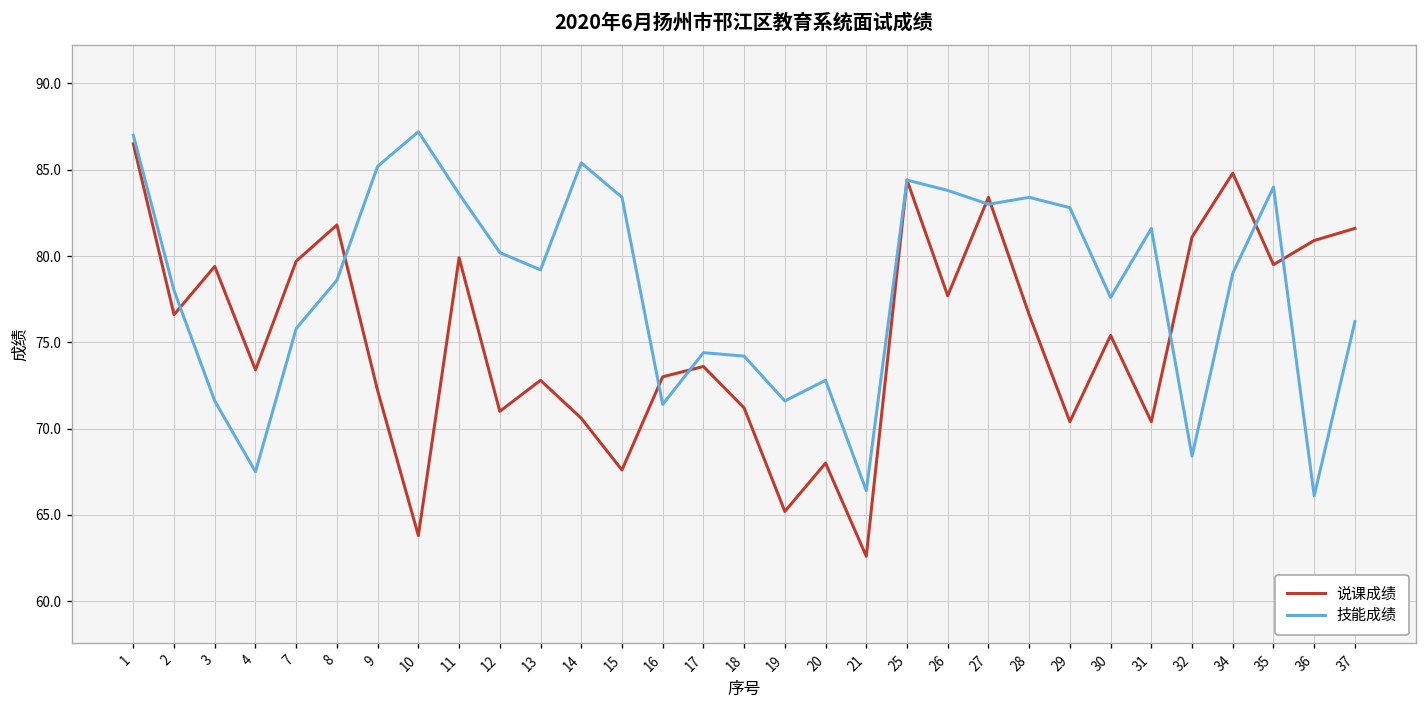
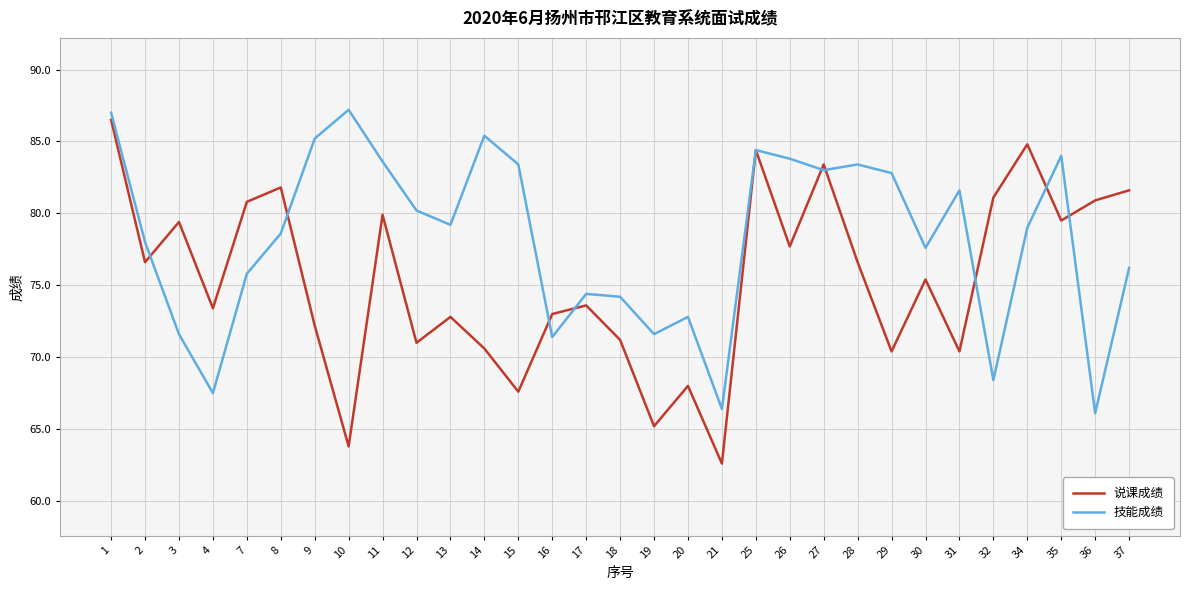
说课成绩, 7: 79.7 -> 80.8
